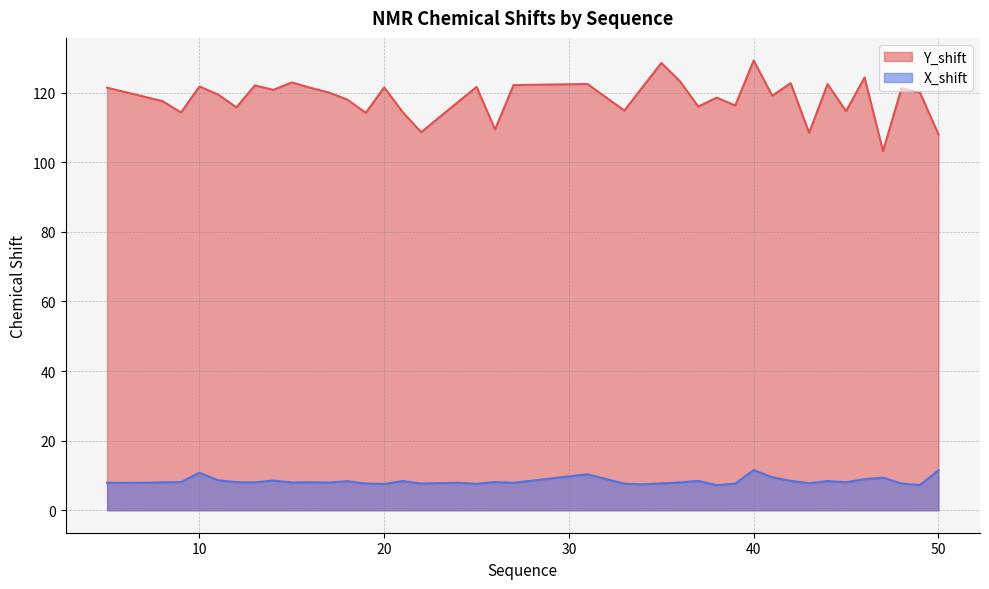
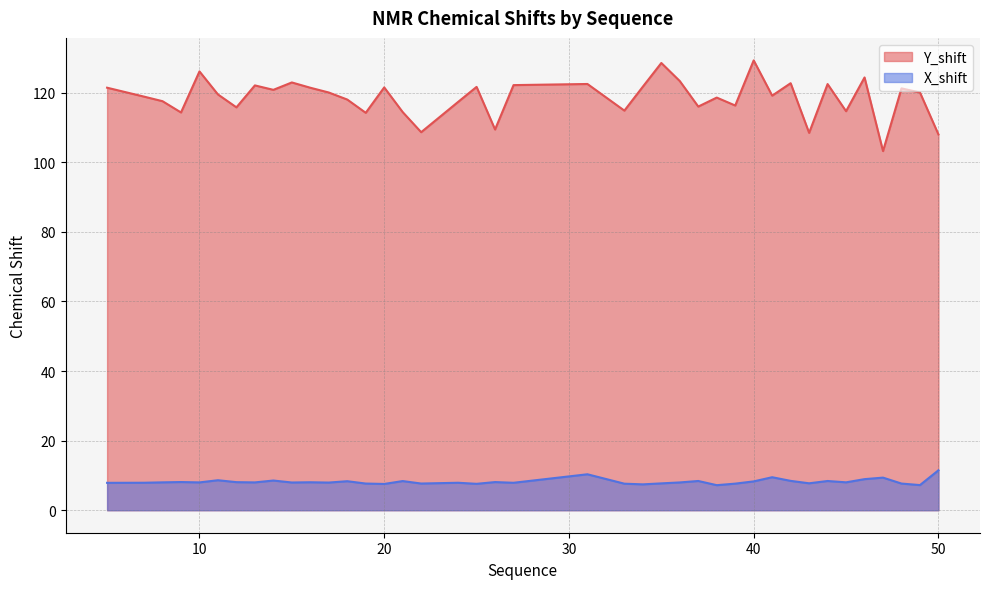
Y_shift, 10: 122 -> 126
X_shift, 10: 11 -> 8
X_shift, 40: 12 -> 8
